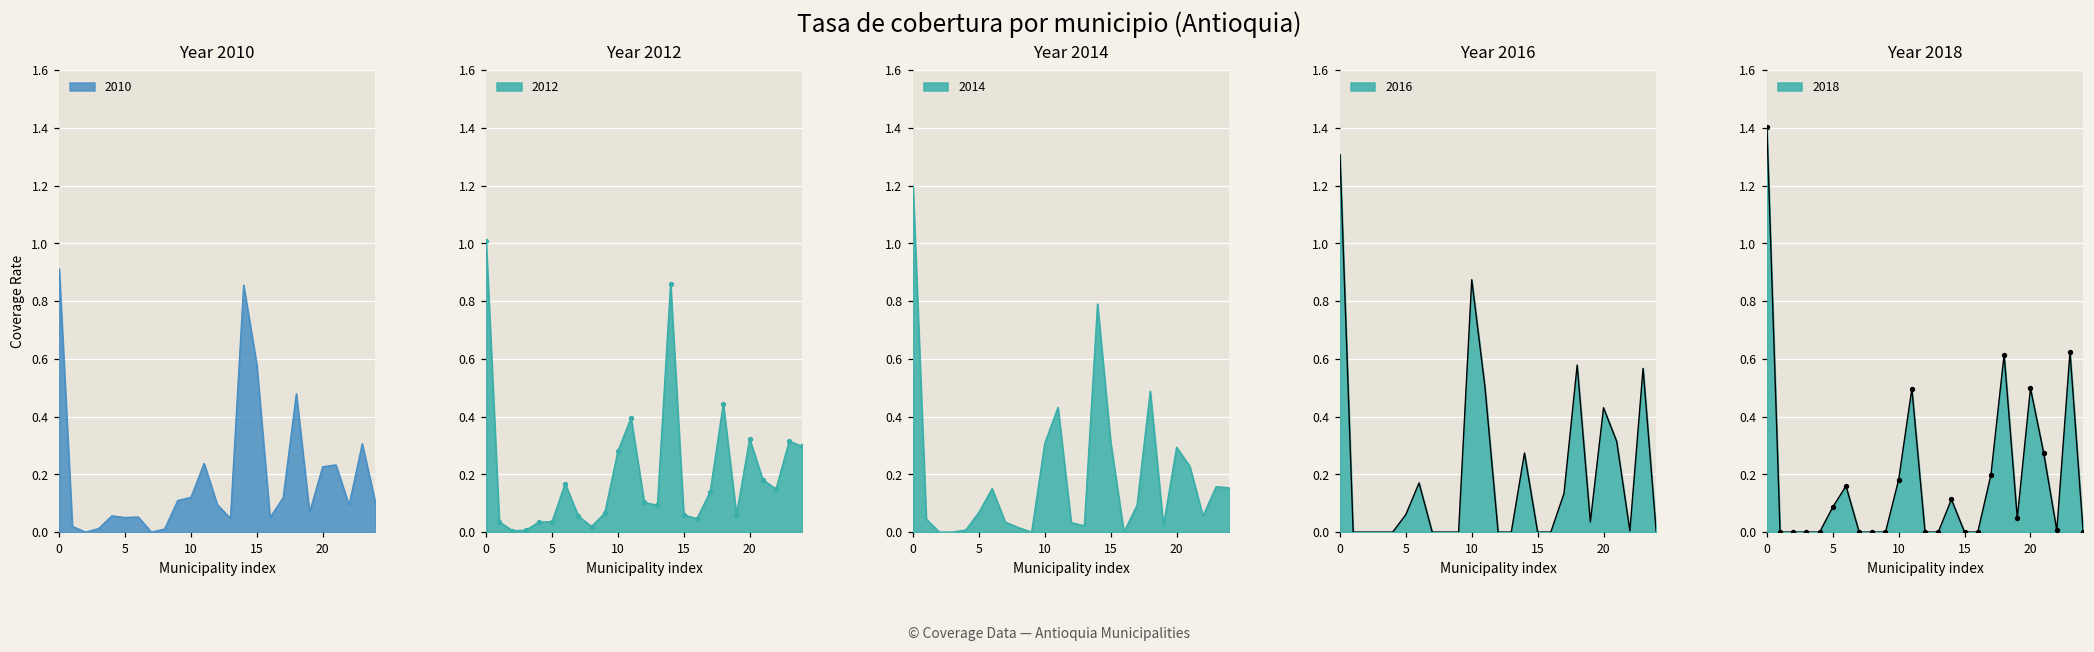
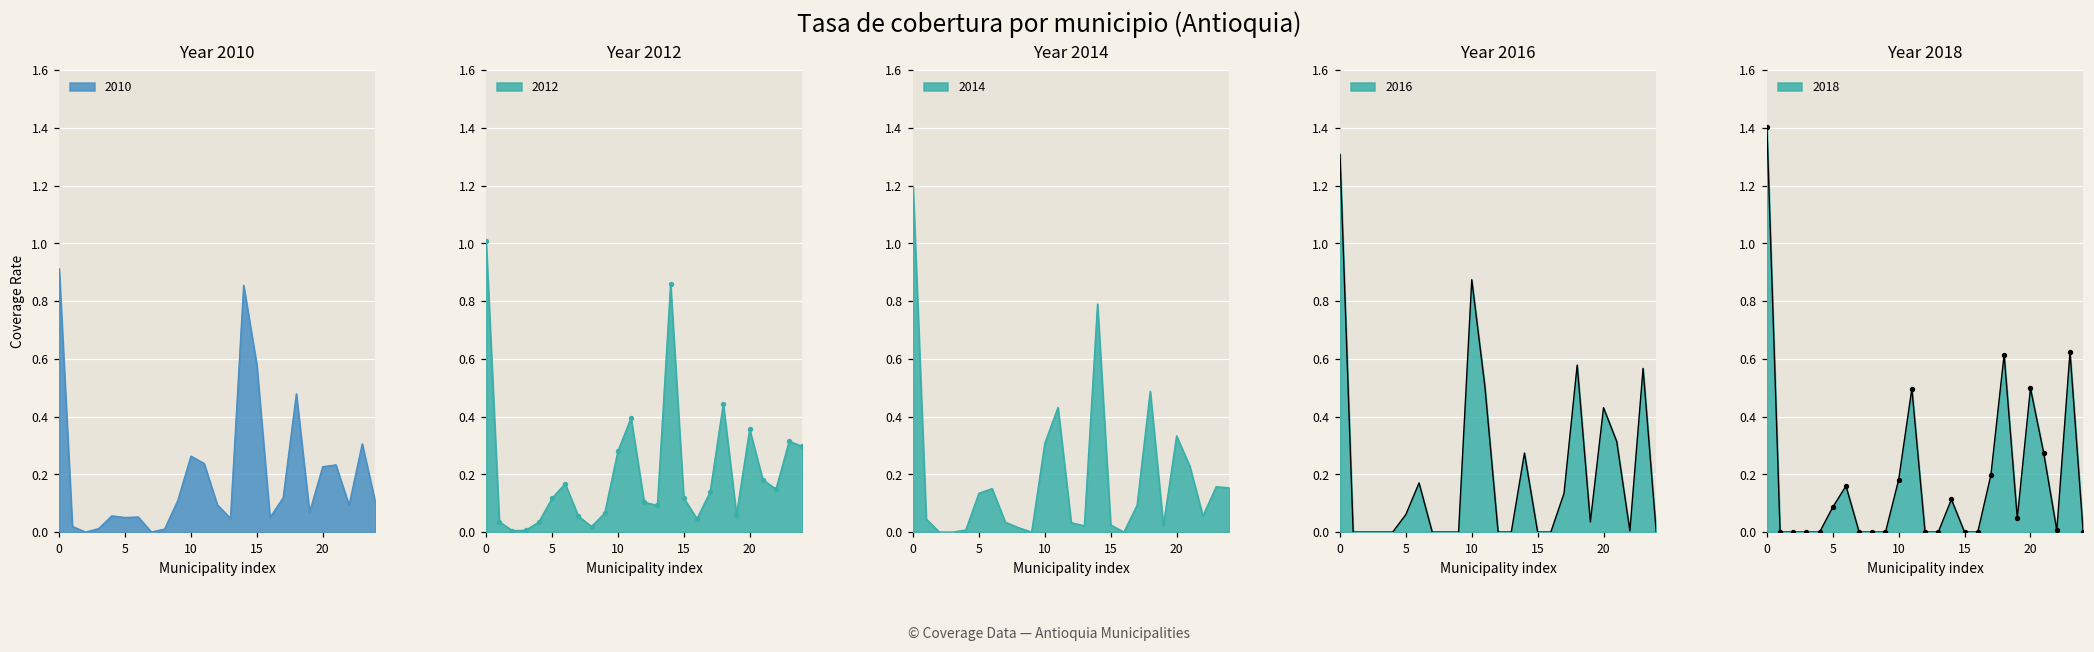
Year 2010, 10: 0.12 -> 0.26
Year 2012, 5: 0.04 -> 0.12
Year 2012, 15: 0.06 -> 0.12
Year 2012, 20: 0.32 -> 0.36
Year 2014, 5: 0.07 -> 0.13
Year 2014, 15: 0.31 -> 0.02
Year 2014, 20: 0.29 -> 0.33
